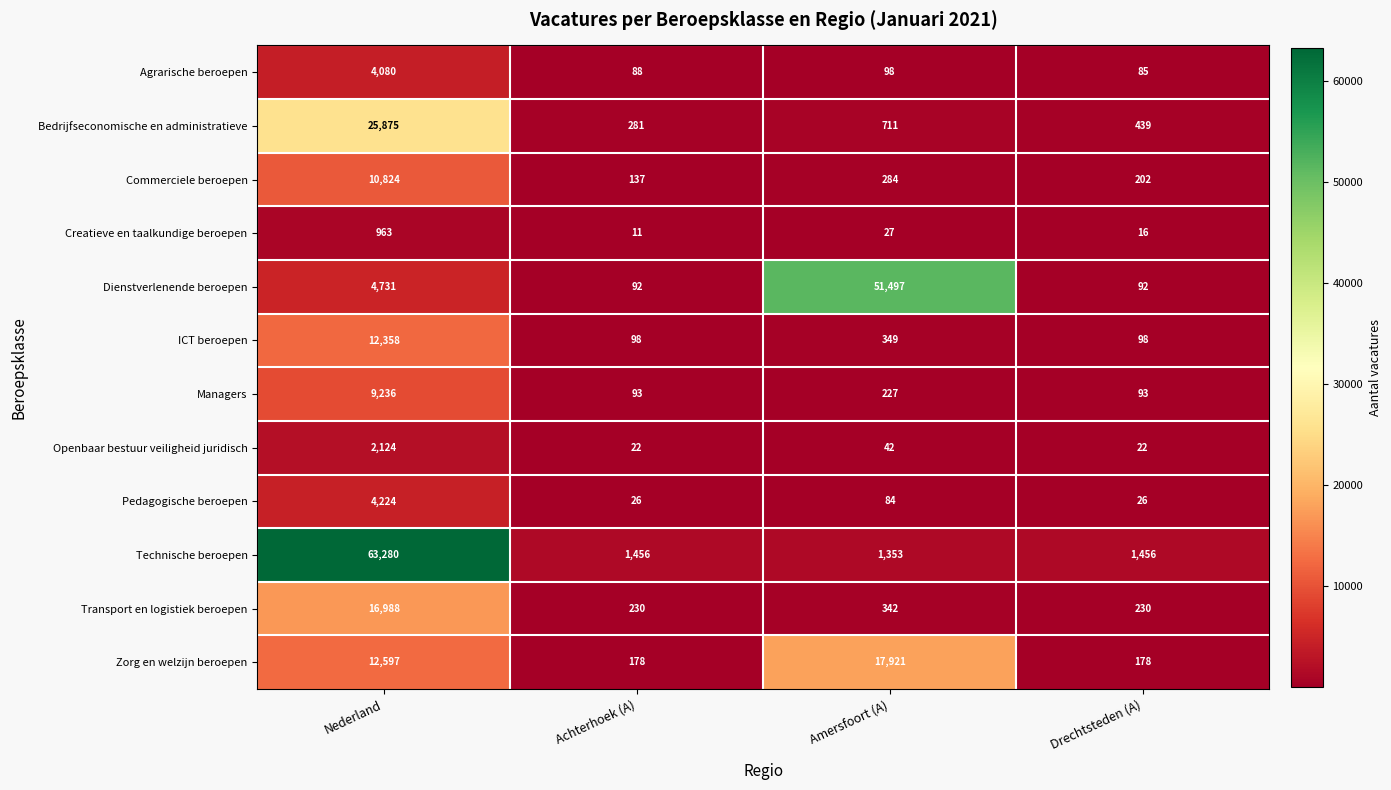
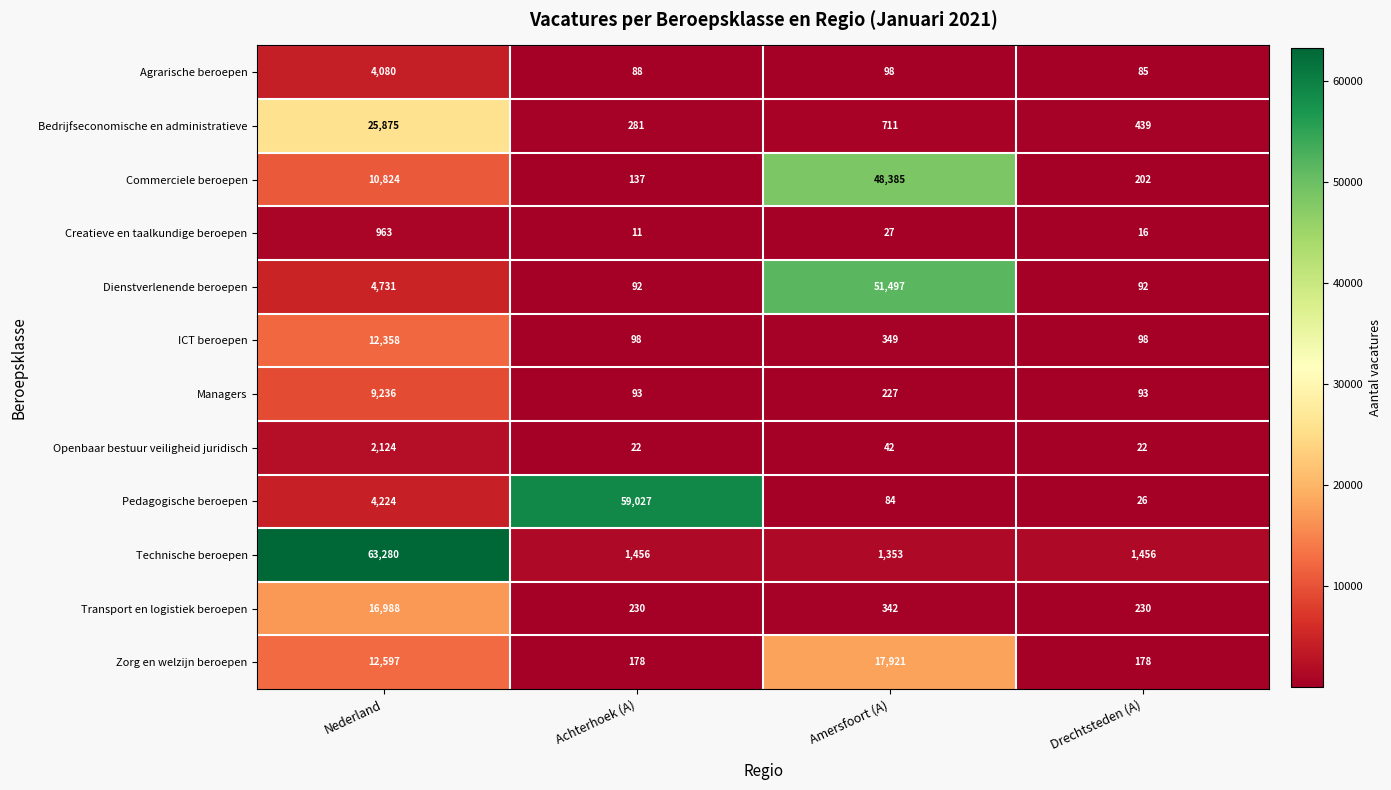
Commerciele beroepen, Amersfoort (A): 284 -> 48,385
Pedagogische beroepen, Achterhoek (A): 26 -> 59,027
